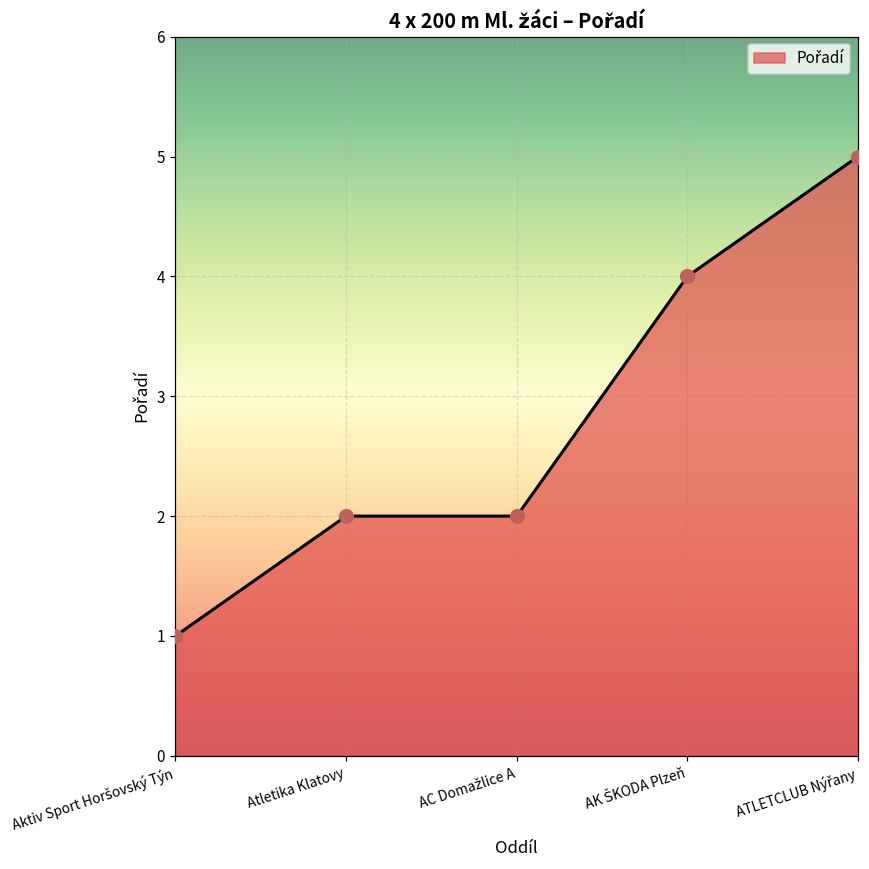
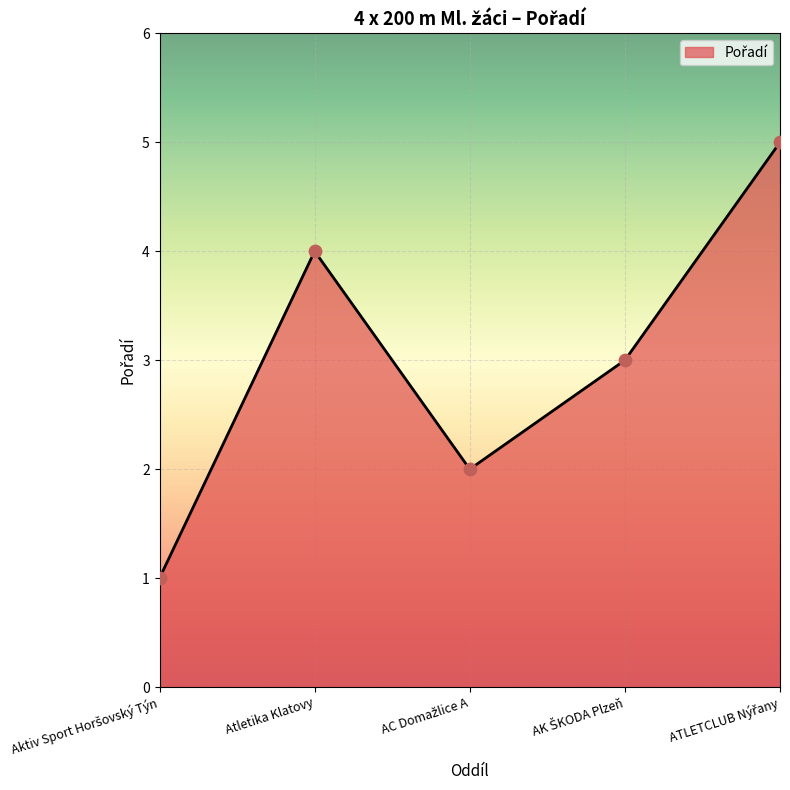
Atletika Klatovy: 2 -> 4
AK ŠKODA Plzeň: 4 -> 3
